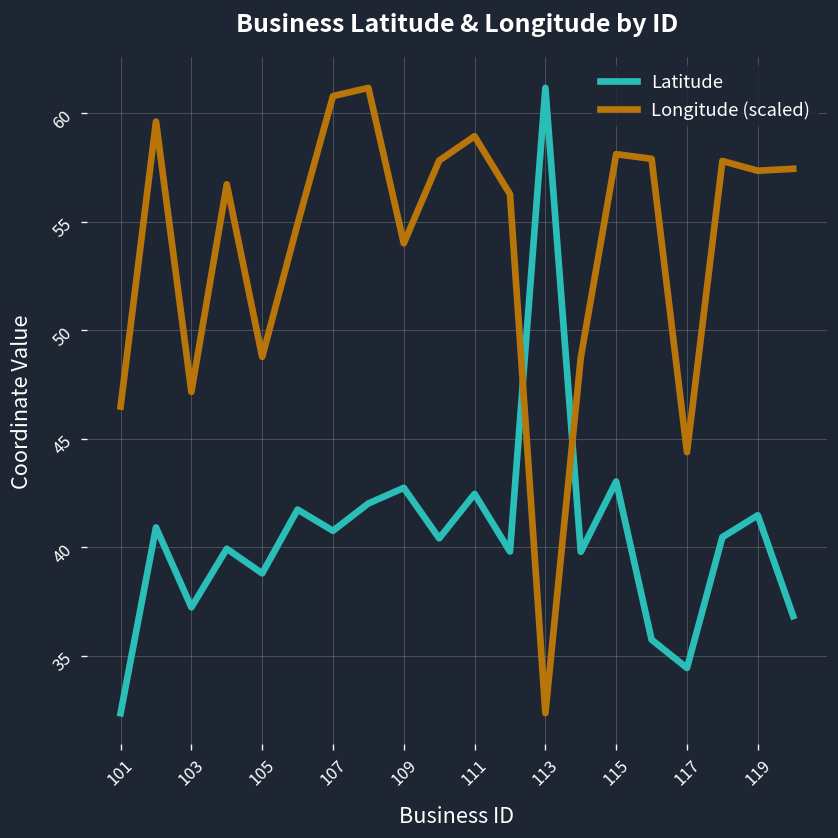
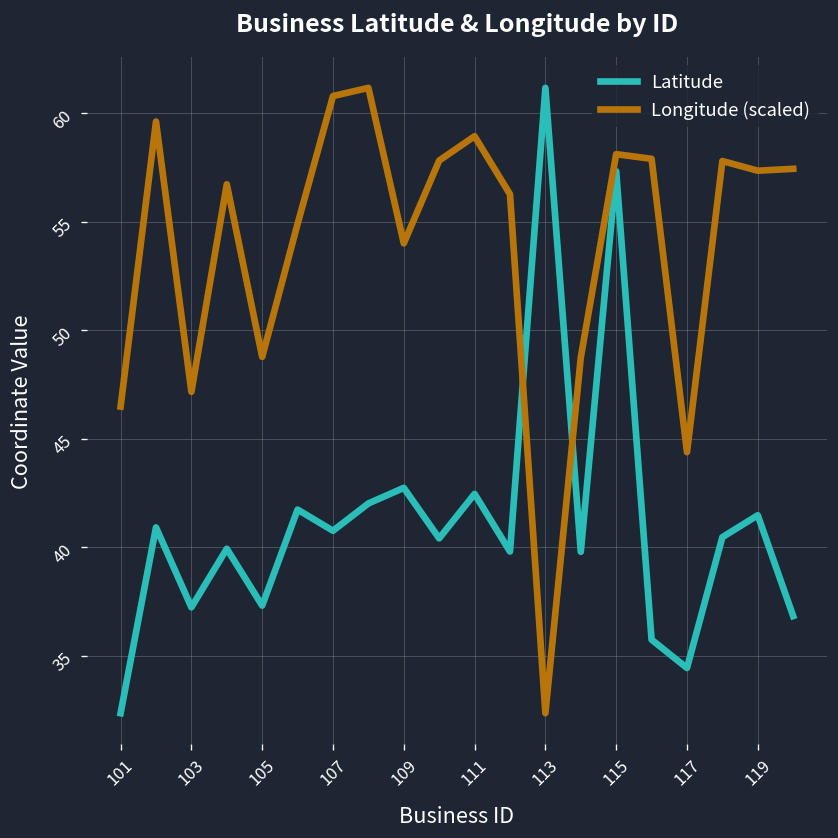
Latitude, 105: 38.8 -> 37.3
Latitude, 115: 43.0 -> 57.3
